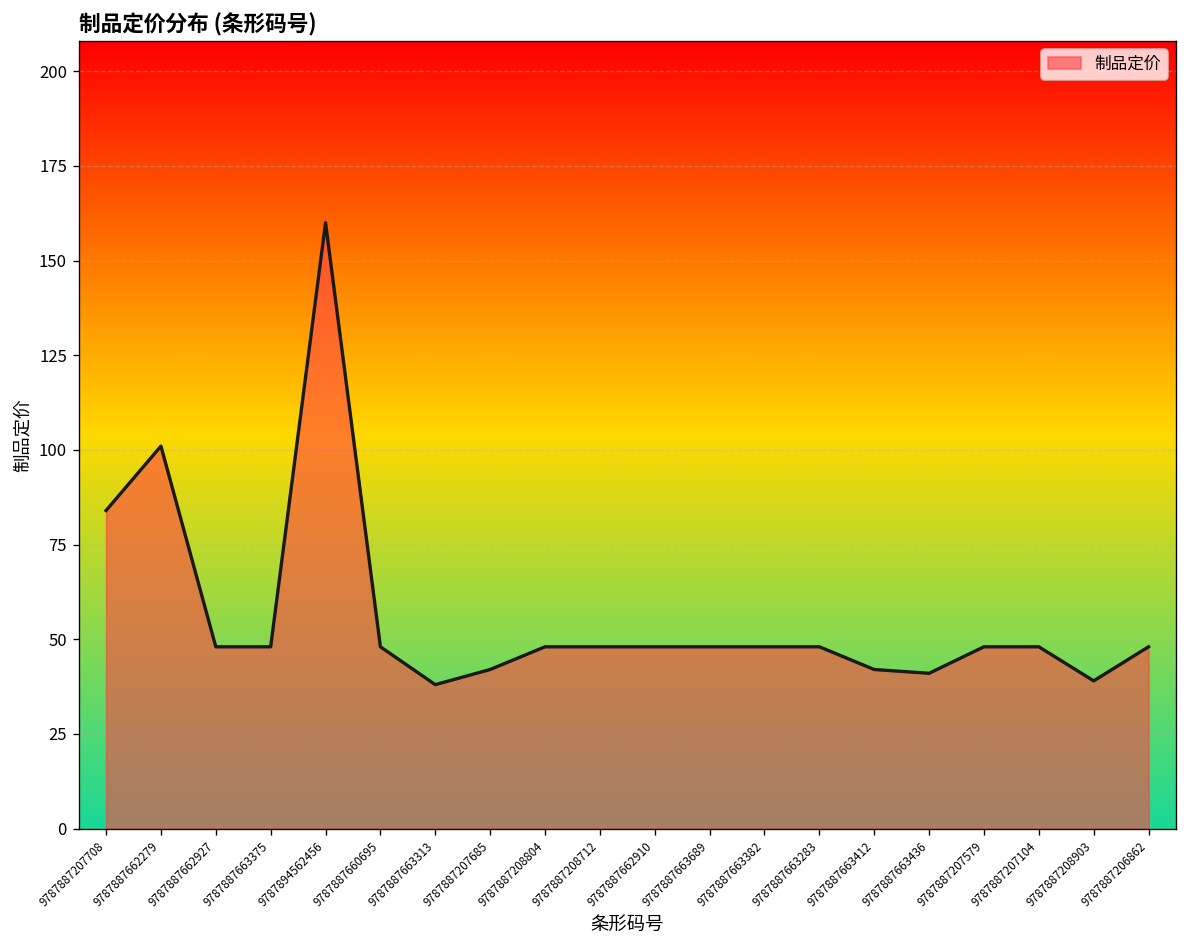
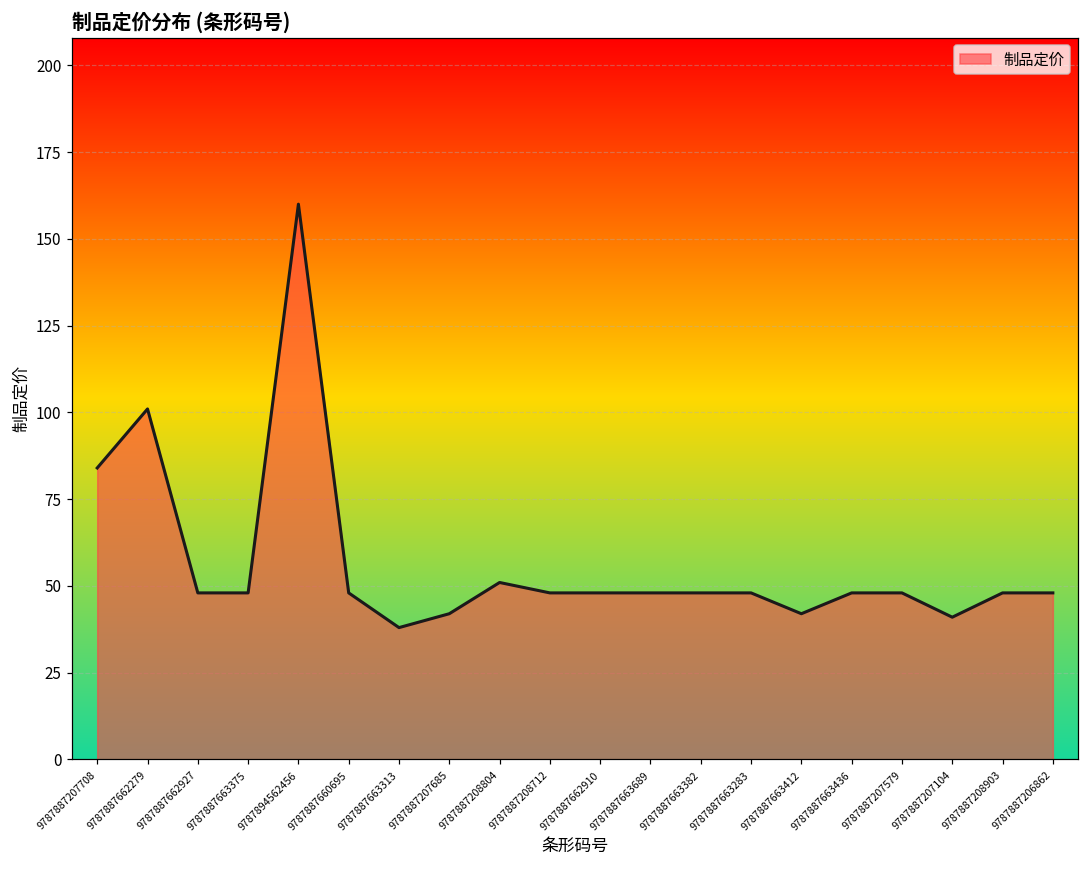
9787887208804: 48 -> 51
9787887663436: 41 -> 48
9787887207104: 48 -> 41
9787887208903: 39 -> 48
